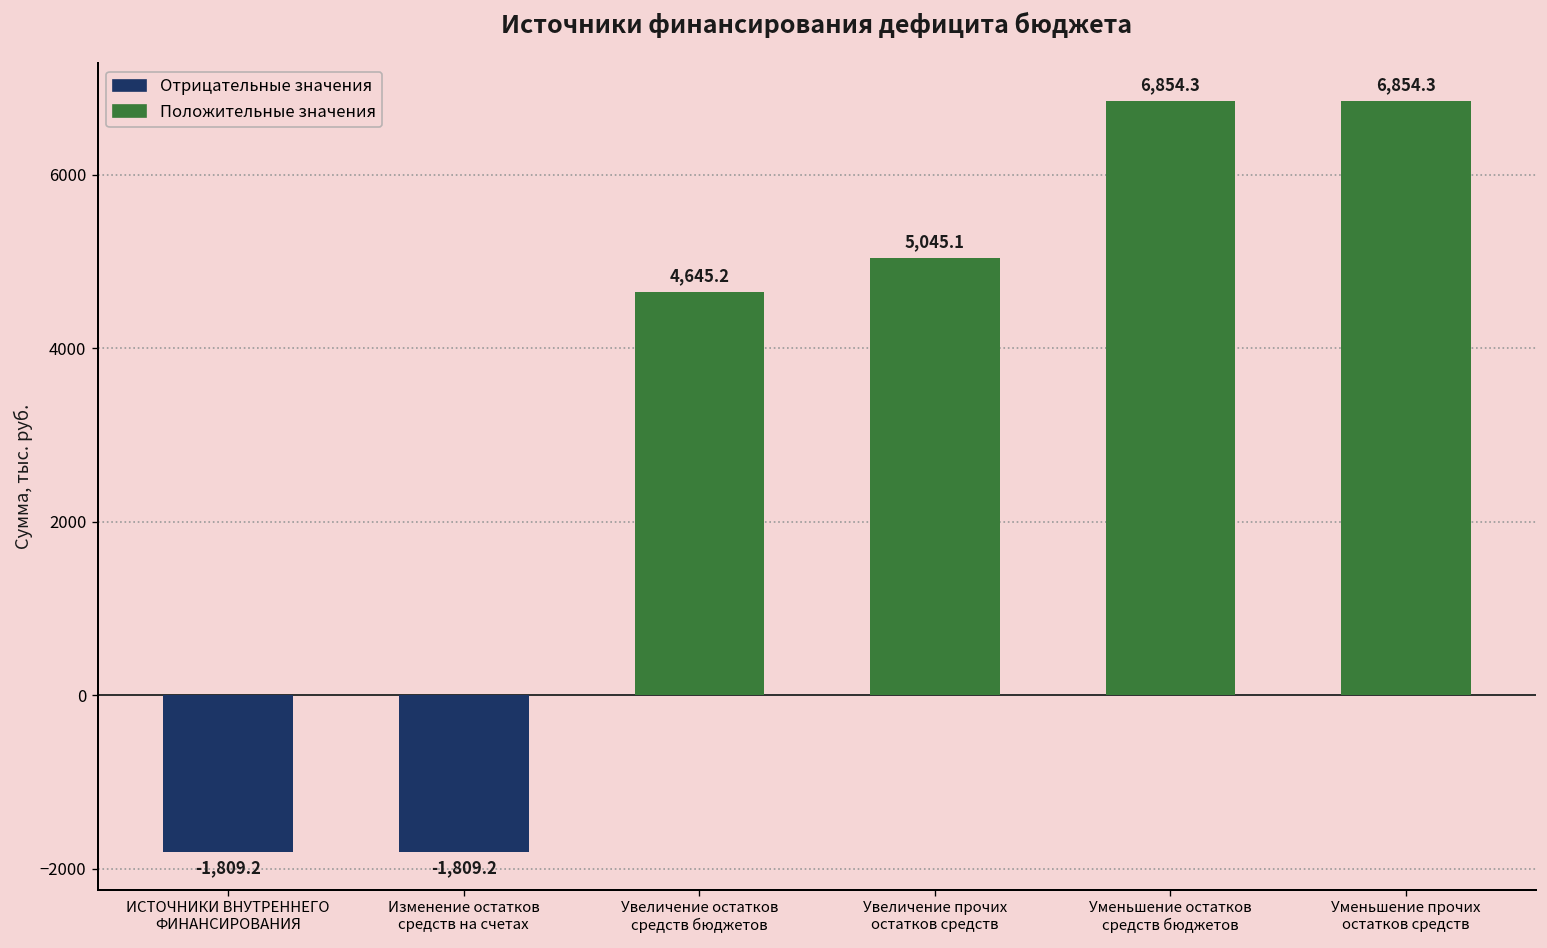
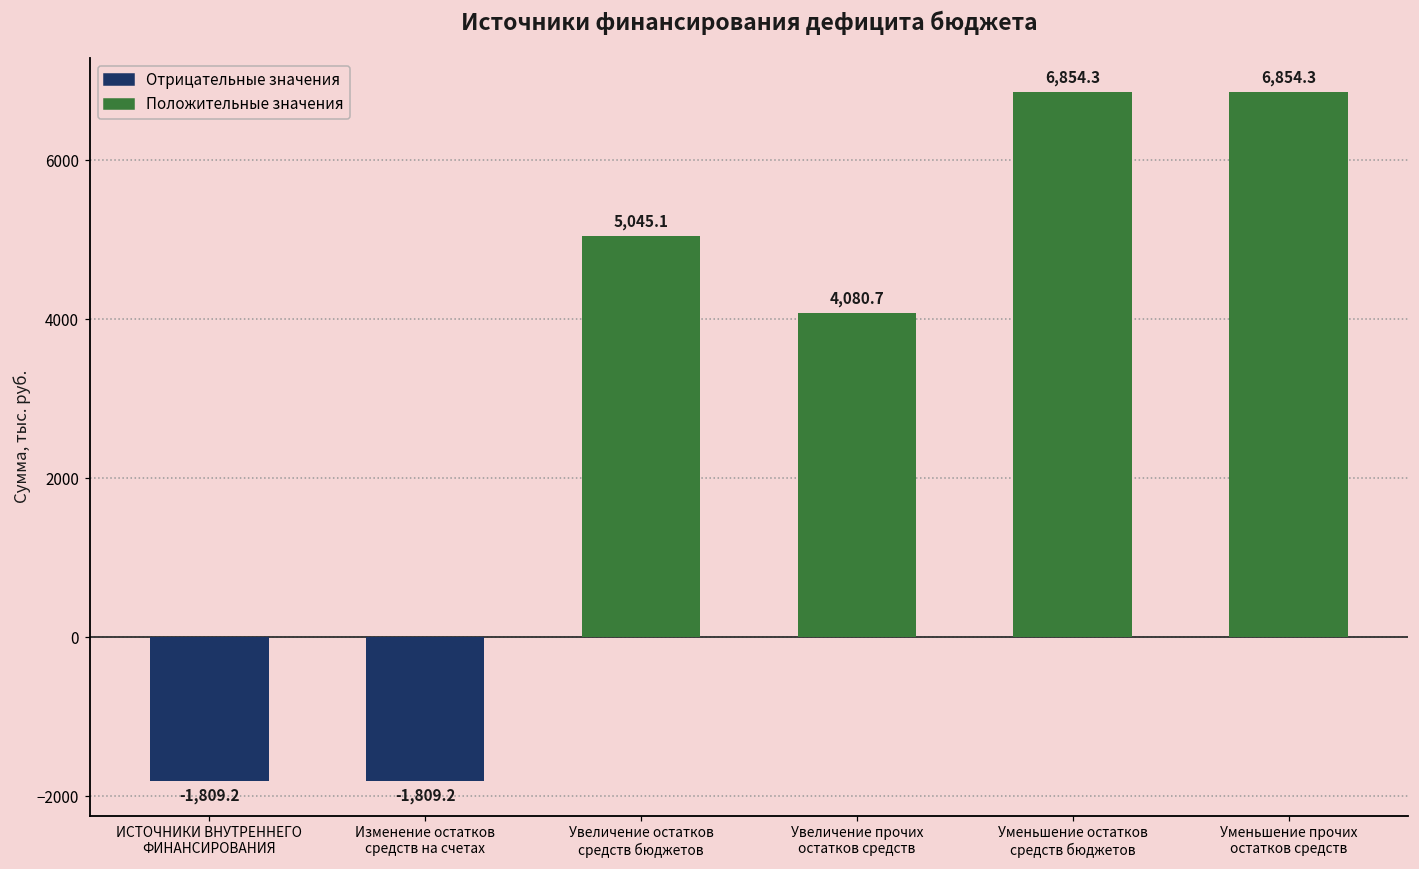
Увеличение остатков средств бюджетов: 4,645.2 -> 5,045.1
Увеличение прочих остатков средств: 5,045.1 -> 4,080.7
